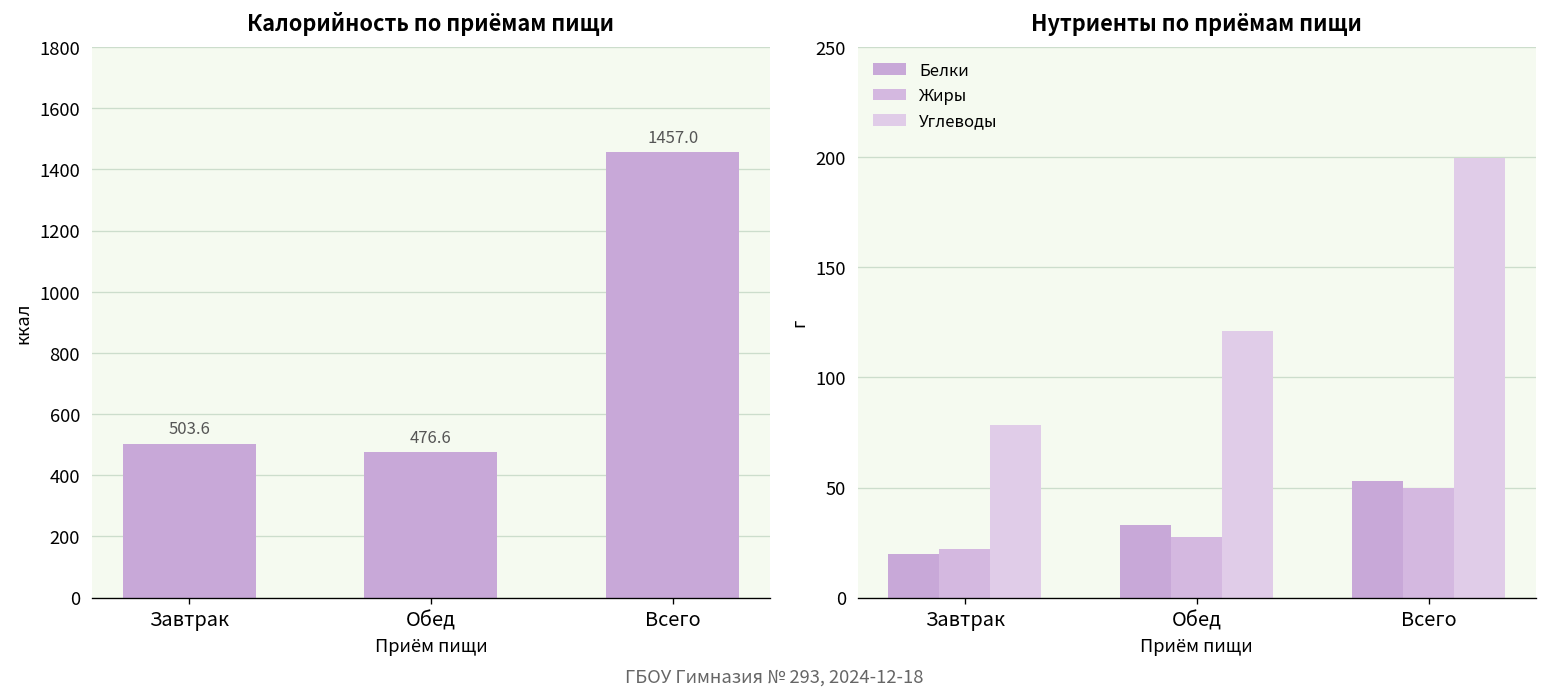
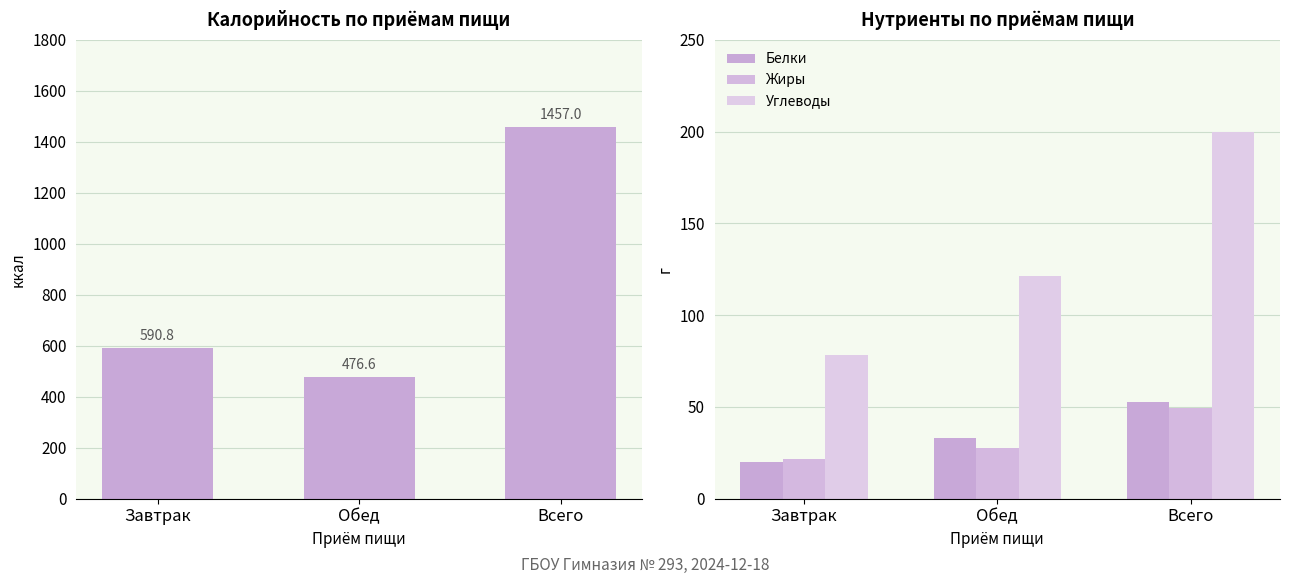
Калорийность по приёмам пищи, Завтрак: 503.6 -> 590.8
